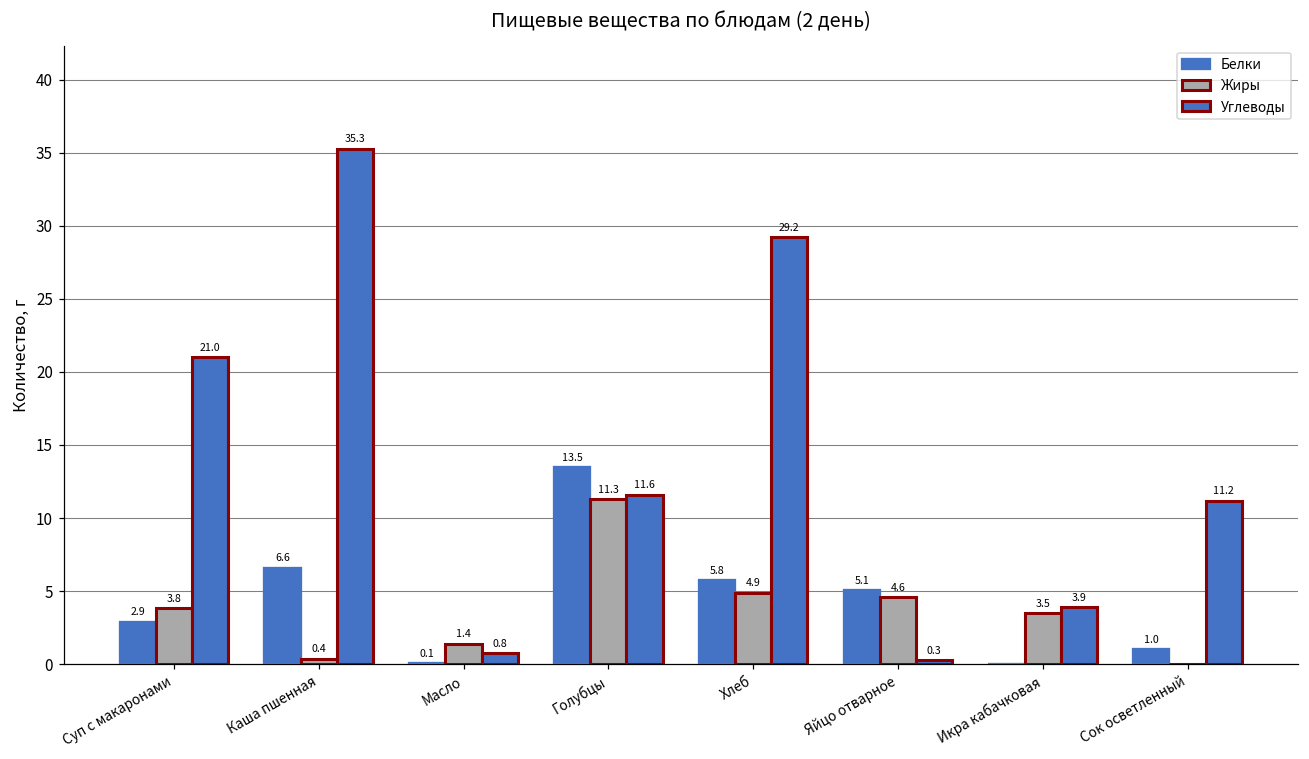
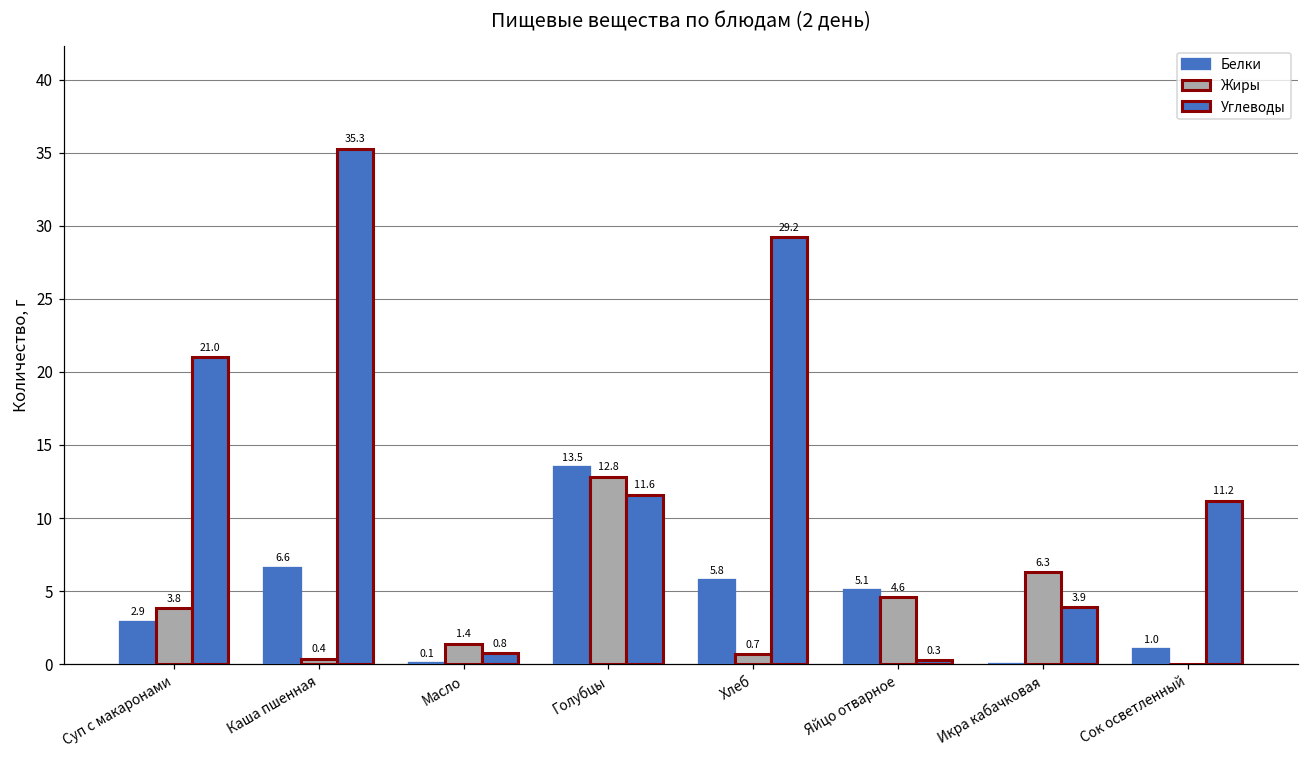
Жиры, Голубцы: 11.3 -> 12.8
Жиры, Хлеб: 4.9 -> 0.7
Жиры, Икра кабачковая: 3.5 -> 6.3
